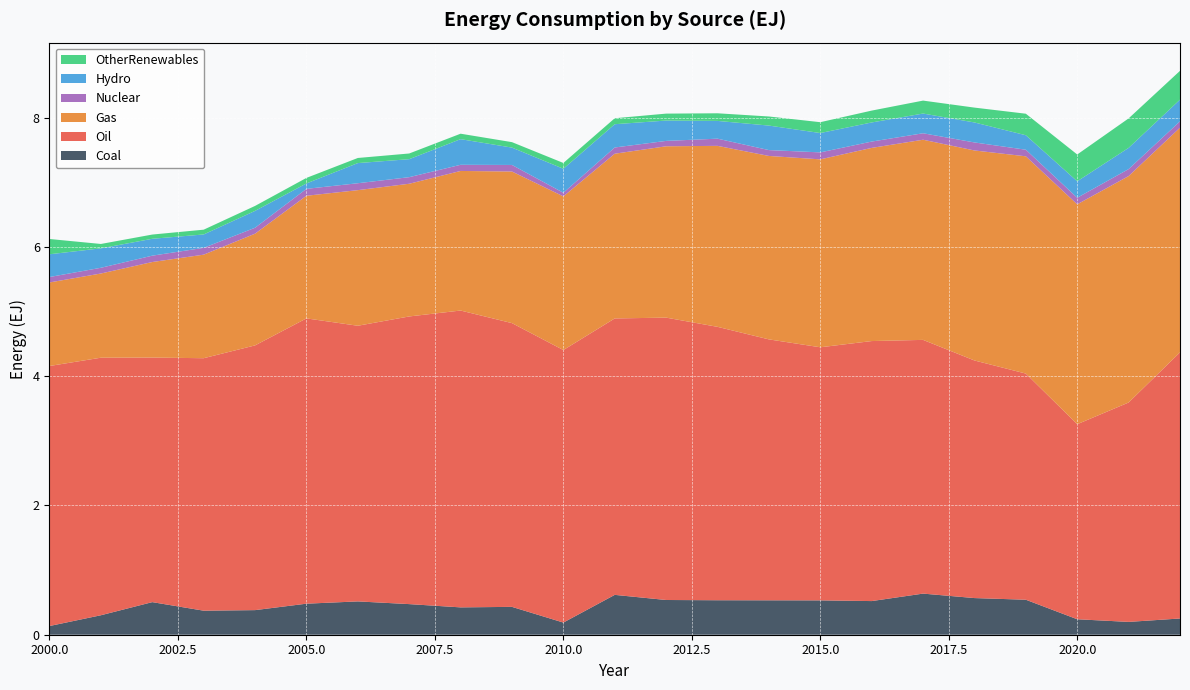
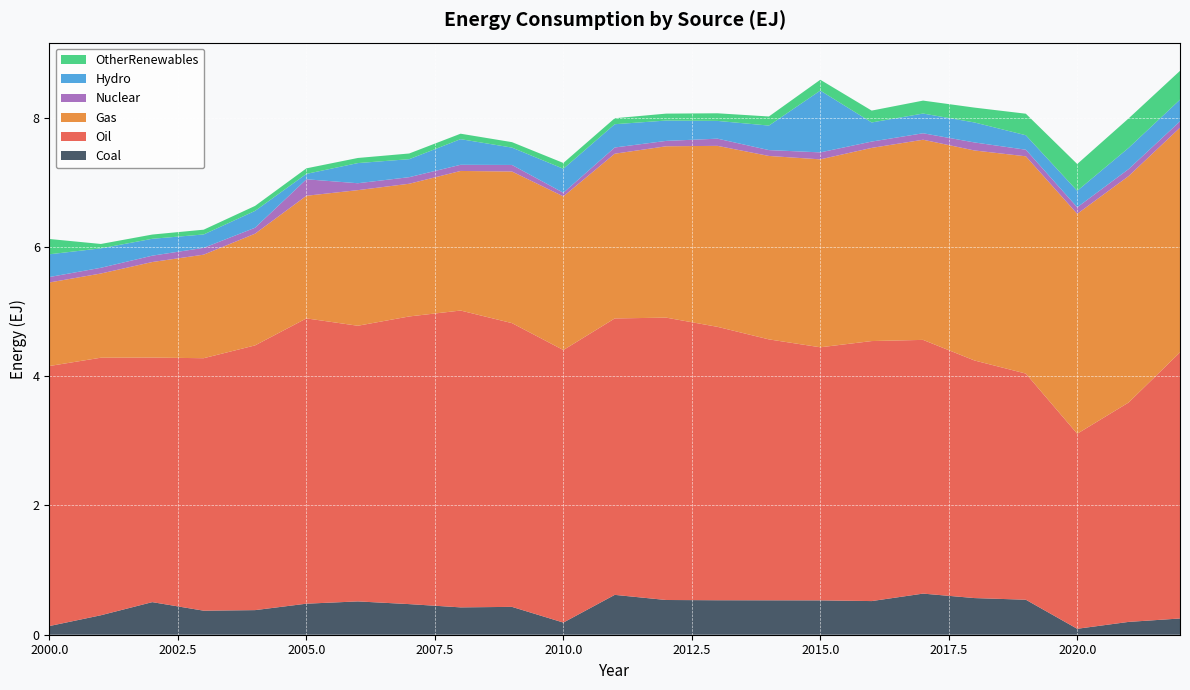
Nuclear, 2005.0: 0.1 -> 0.3
Hydro, 2015.0: 0.3 -> 1.0
Coal, 2020.0: 0.2 -> 0.1
